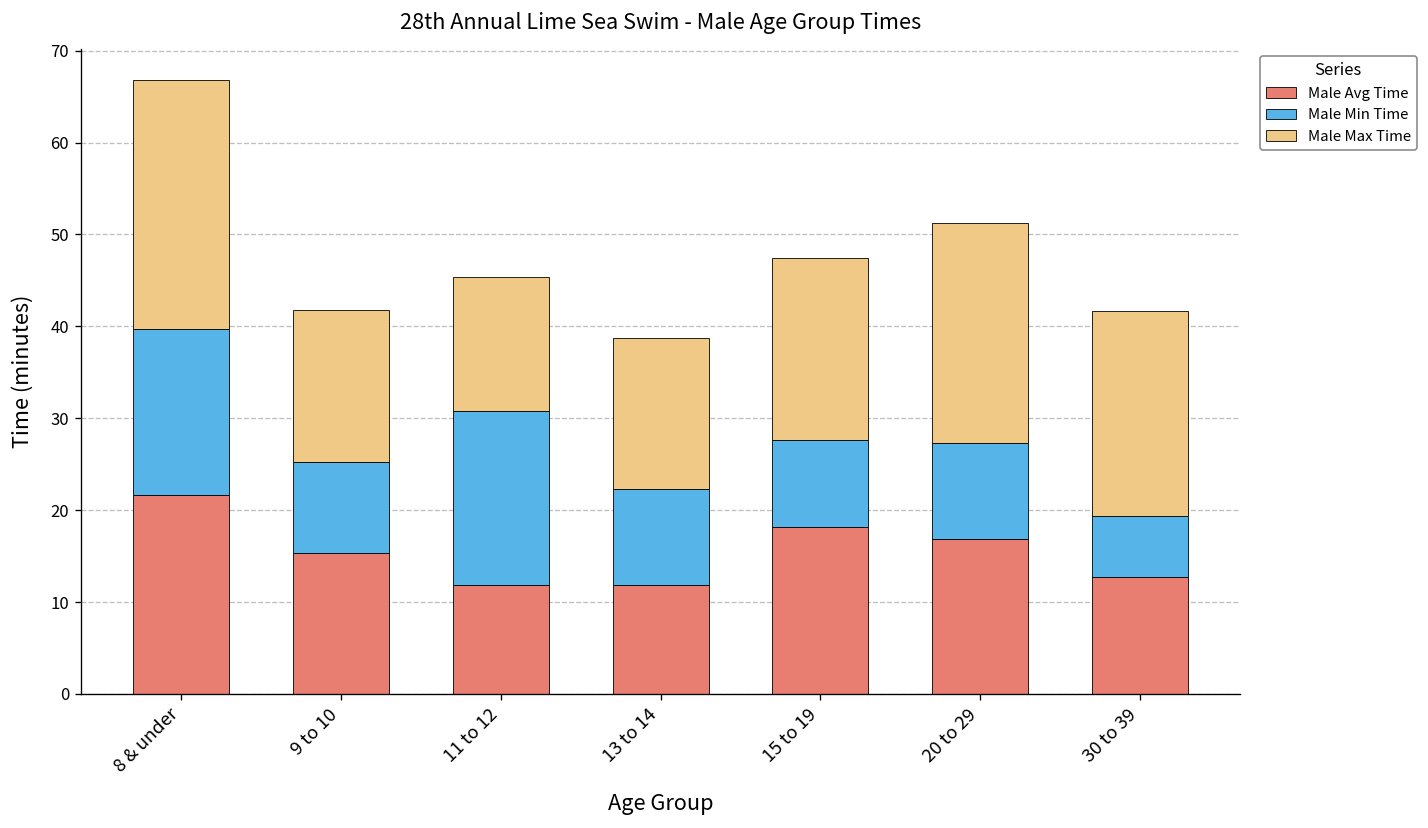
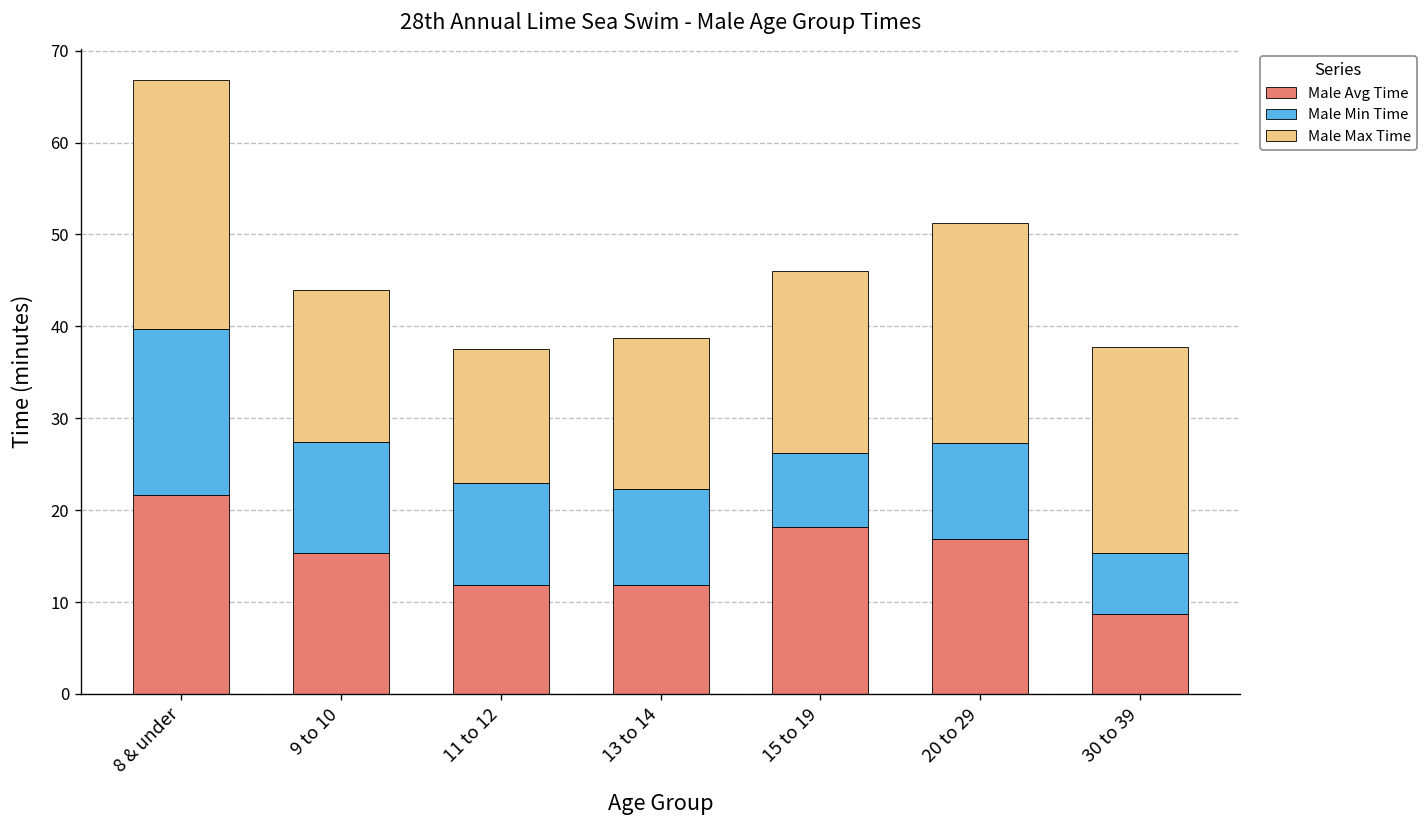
Male Min Time, 9 to 10: 10 -> 12
Male Min Time, 11 to 12: 19 -> 11
Male Min Time, 15 to 19: 10 -> 8
Male Avg Time, 30 to 39: 13 -> 9
